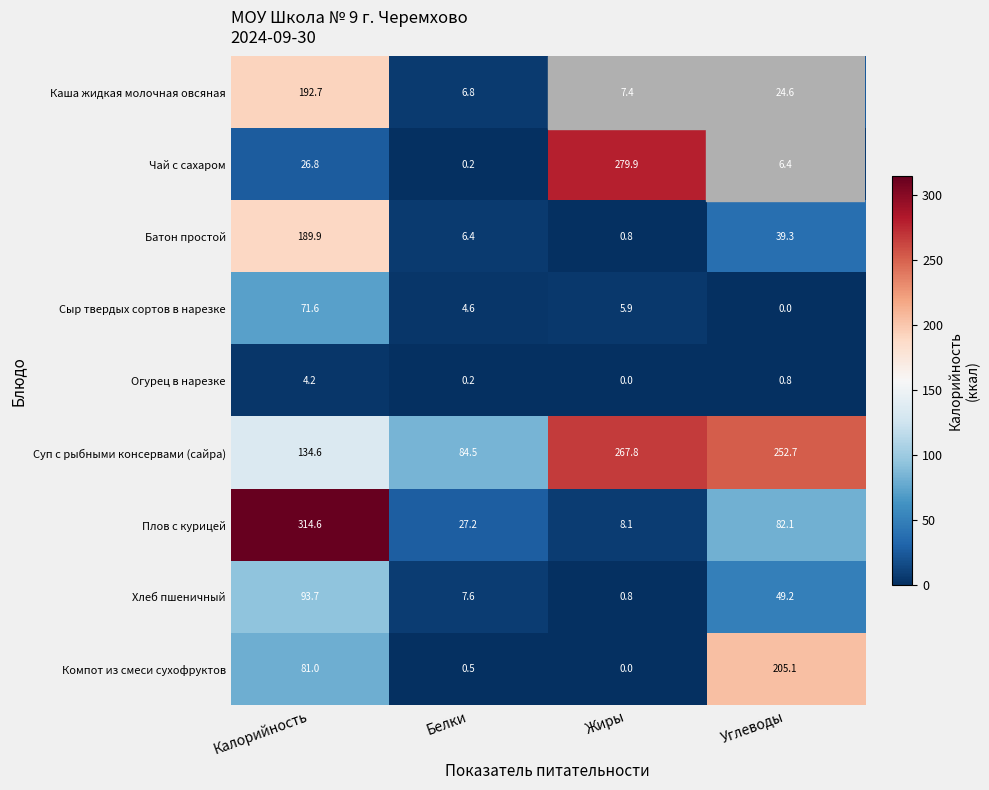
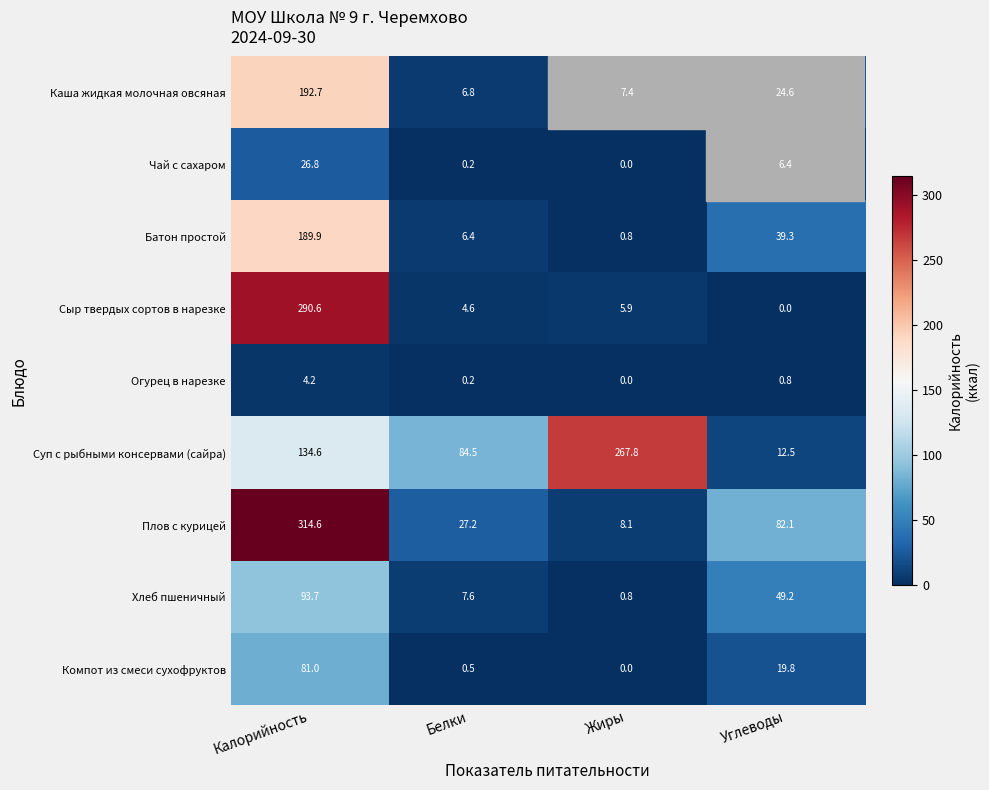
Чай с сахаром, Жиры: 279.9 -> 0.0
Сыр твердых сортов в нарезке, Калорийность: 71.6 -> 290.6
Суп с рыбными консервами (сайра), Углеводы: 252.7 -> 12.5
Компот из смеси сухофруктов, Углеводы: 205.1 -> 19.8
